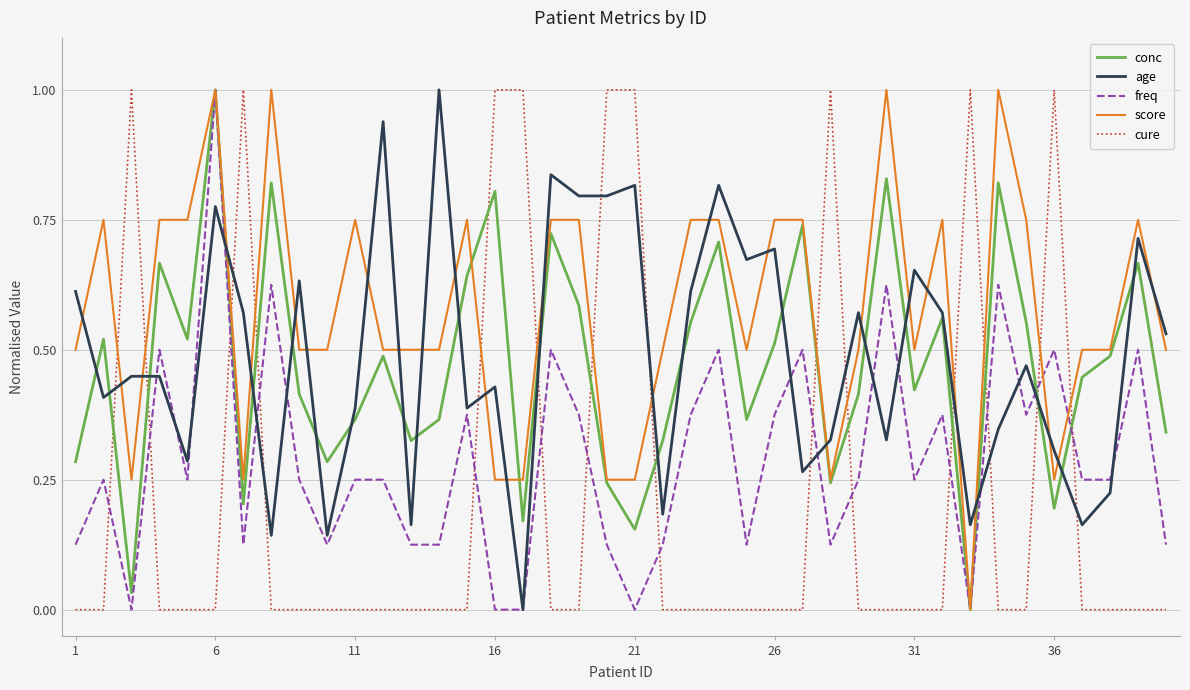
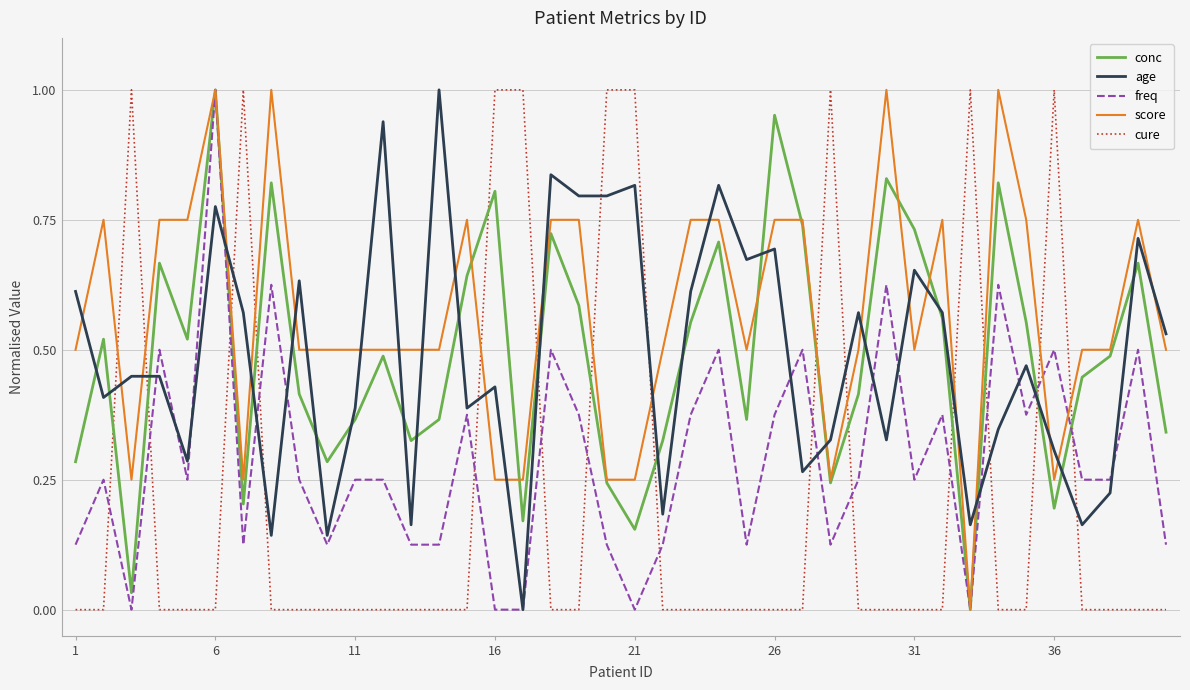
score, 11: 0.75 -> 0.50
conc, 26: 0.51 -> 0.95
conc, 31: 0.42 -> 0.73
